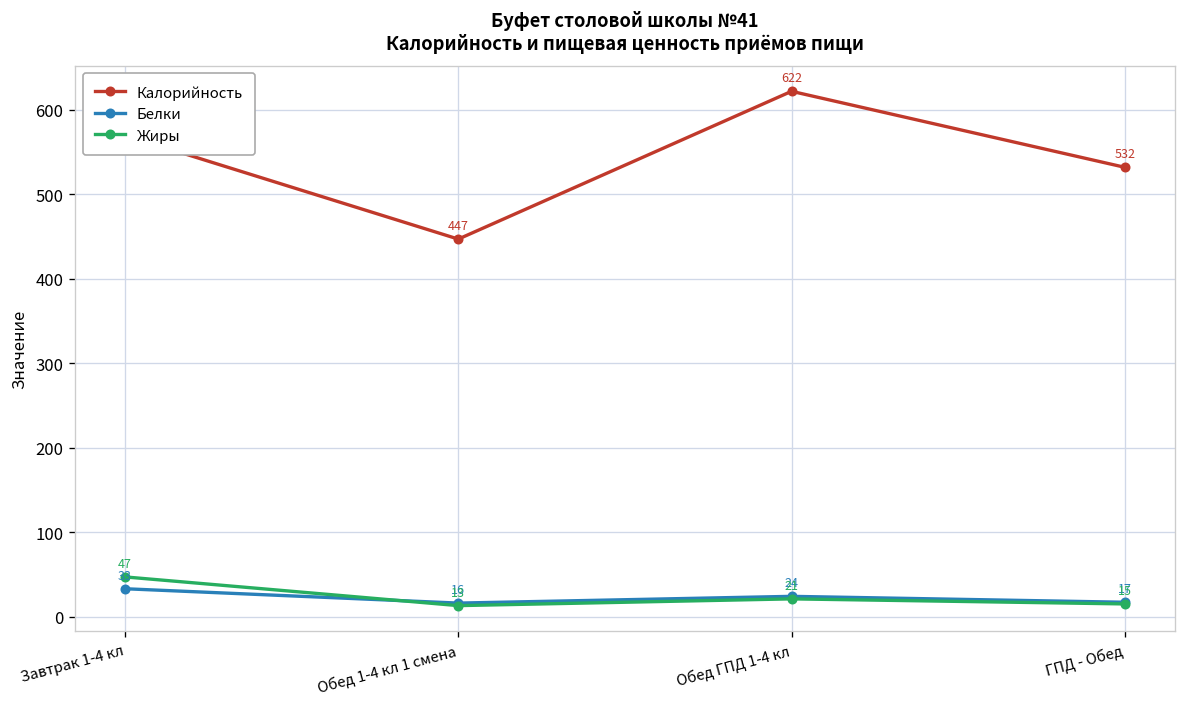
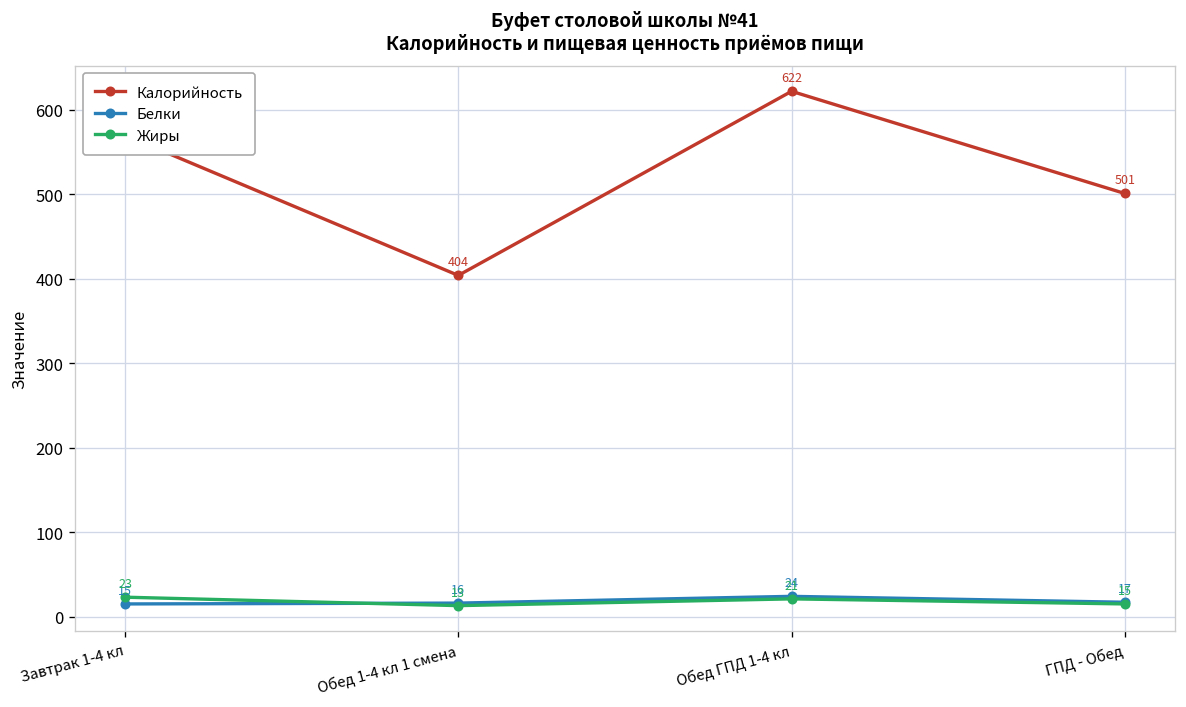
Белки, Завтрак 1-4 кл: 33 -> 15
Жиры, Завтрак 1-4 кл: 47 -> 23
Калорийность, Обед 1-4 кл 1 смена: 447 -> 404
Калорийность, ГПД - Обед: 532 -> 501
